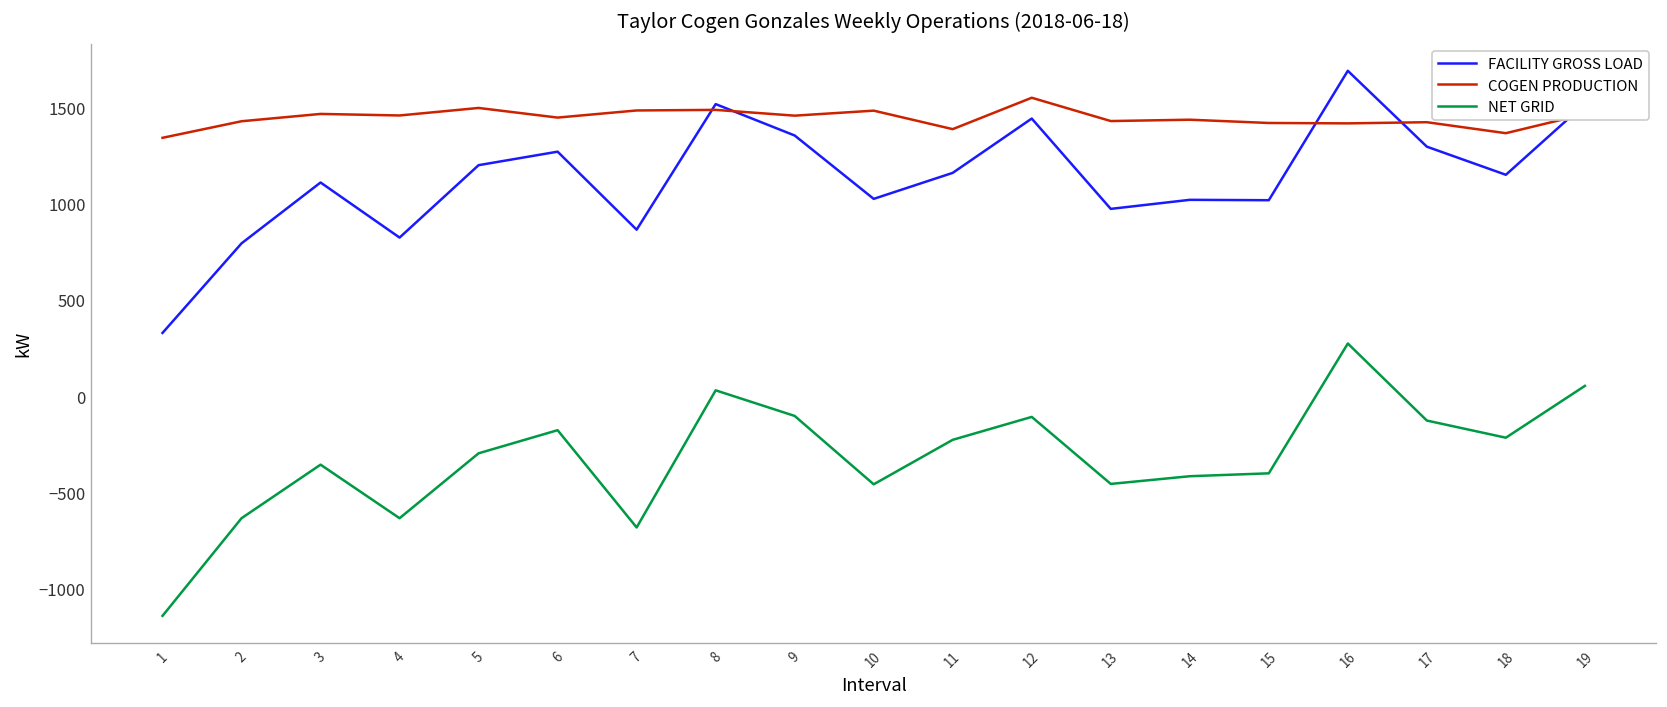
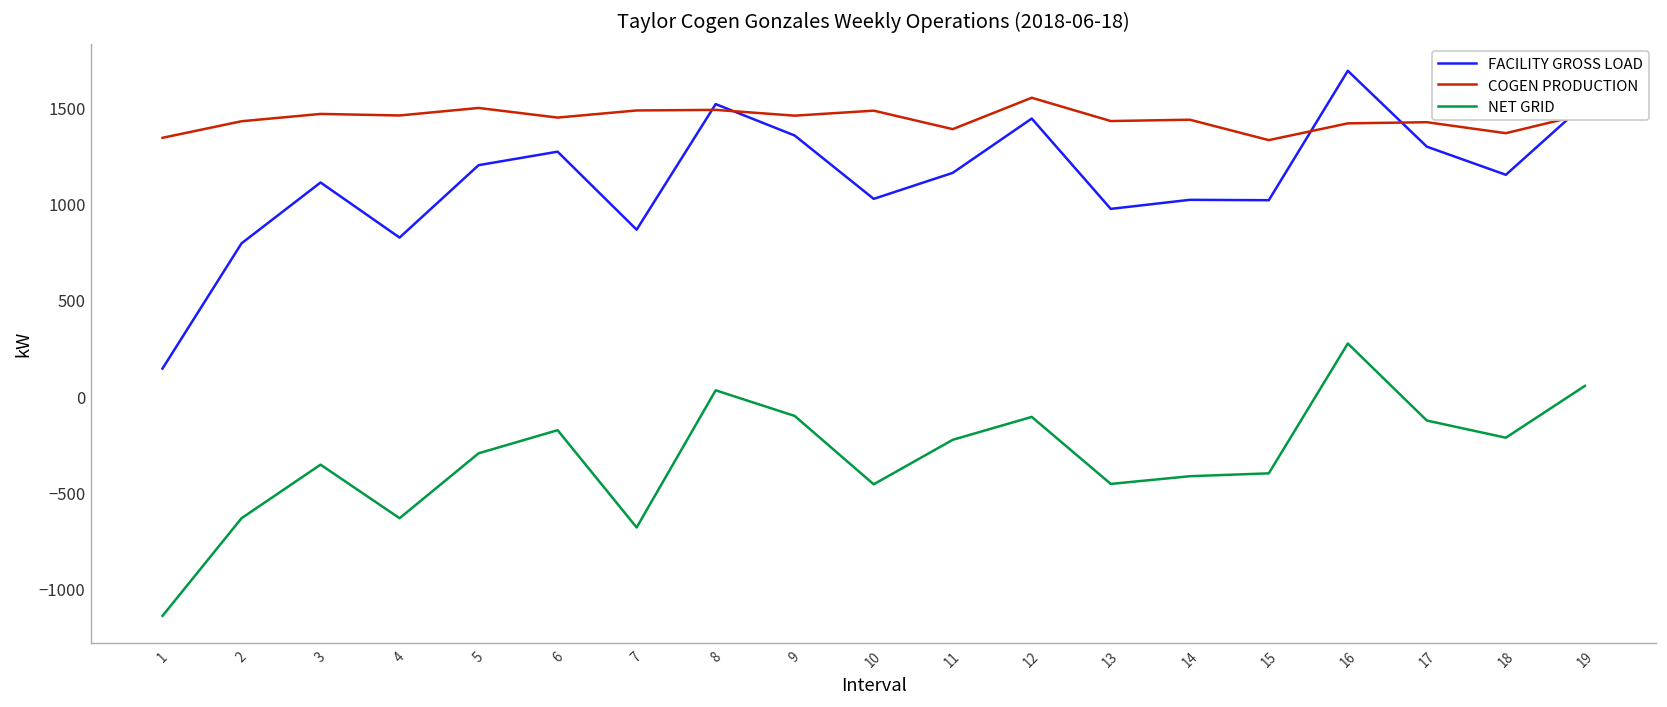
FACILITY GROSS LOAD, 1: 330 -> 140
COGEN PRODUCTION, 15: 1420 -> 1330
